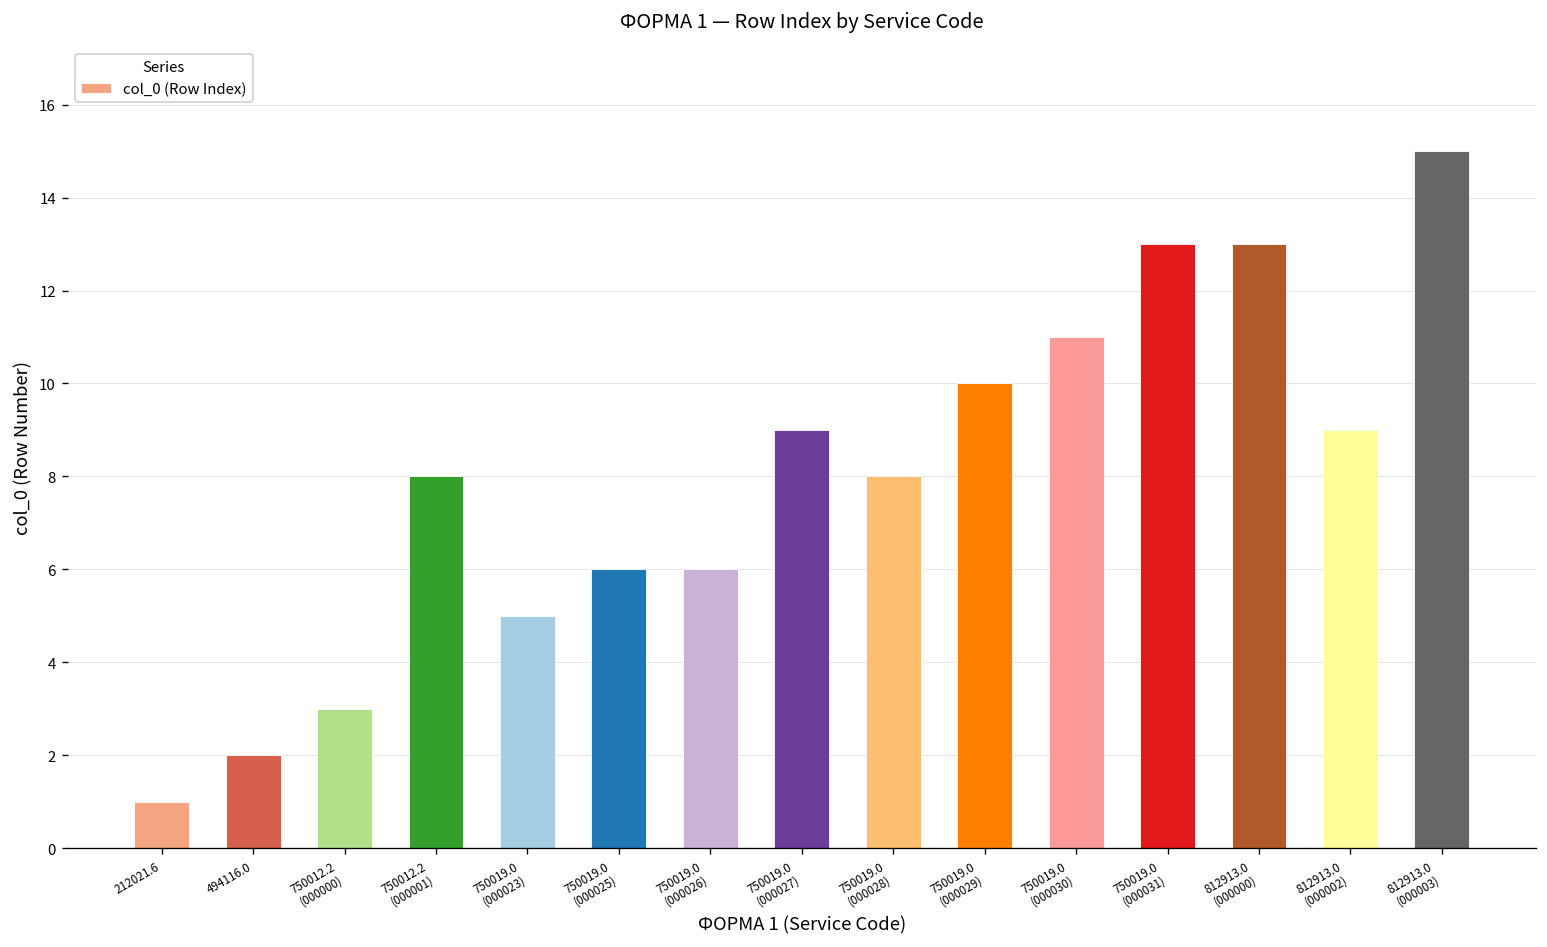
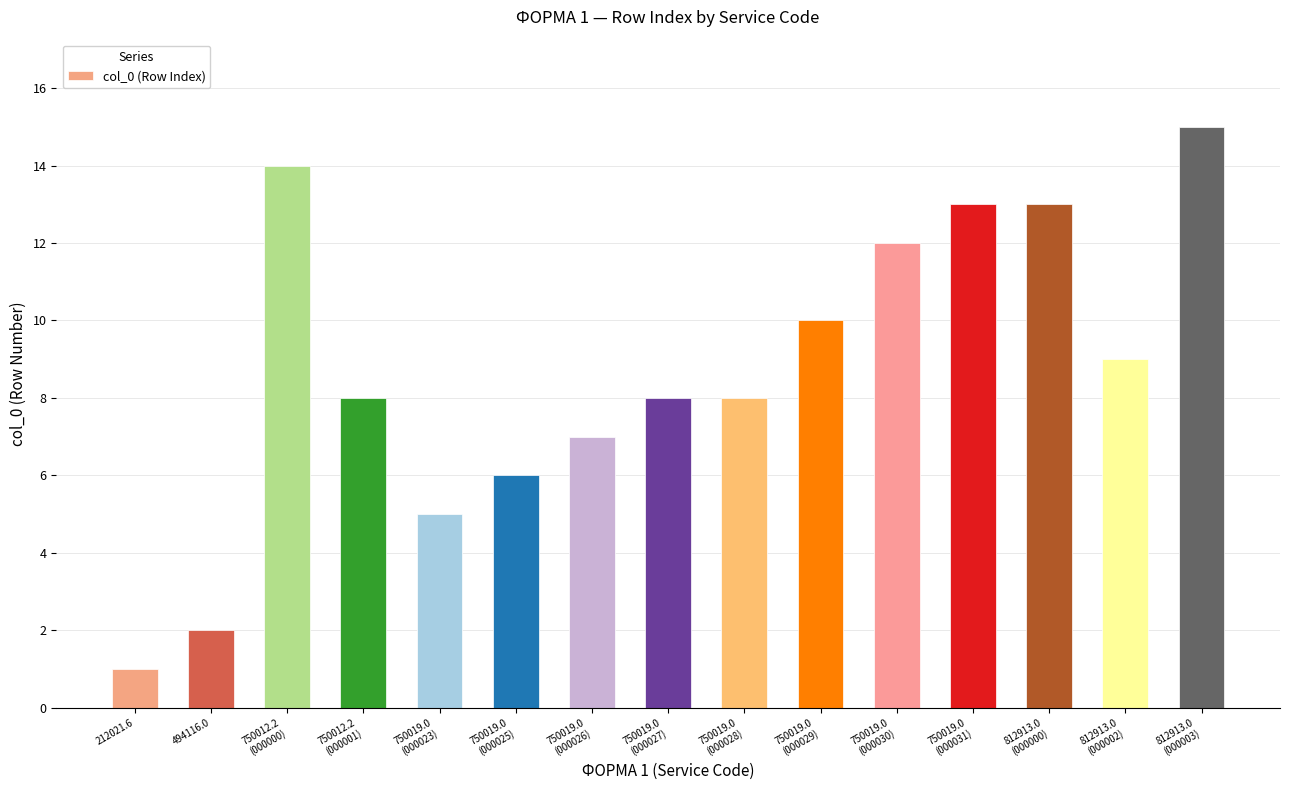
750012.2 (000000): 3 -> 14
750019.0 (000026): 6 -> 7
750019.0 (000027): 9 -> 8
750019.0 (000030): 11 -> 12
